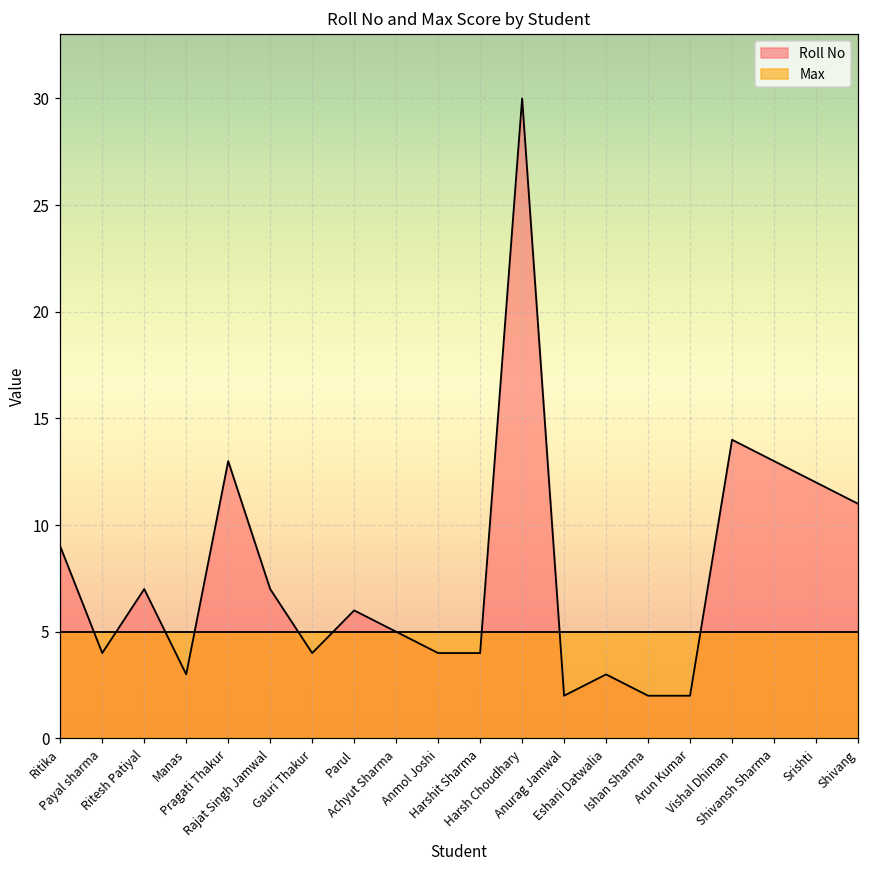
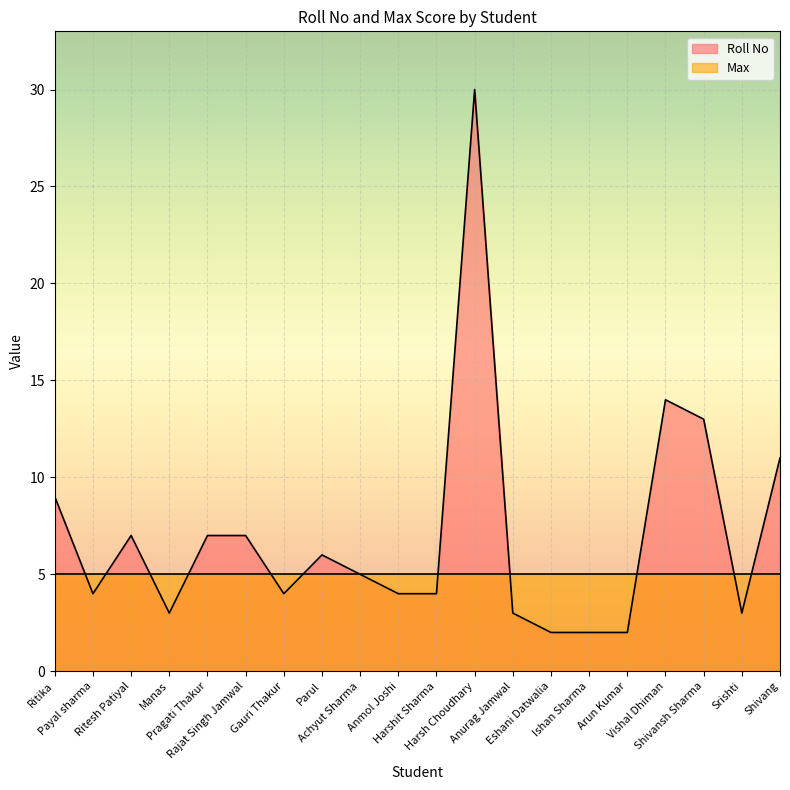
Roll No, Pragati Thakur: 13 -> 7
Roll No, Anurag Jamwal: 2 -> 3
Roll No, Eshani Datwalia: 3 -> 2
Roll No, Srishti: 12 -> 3
